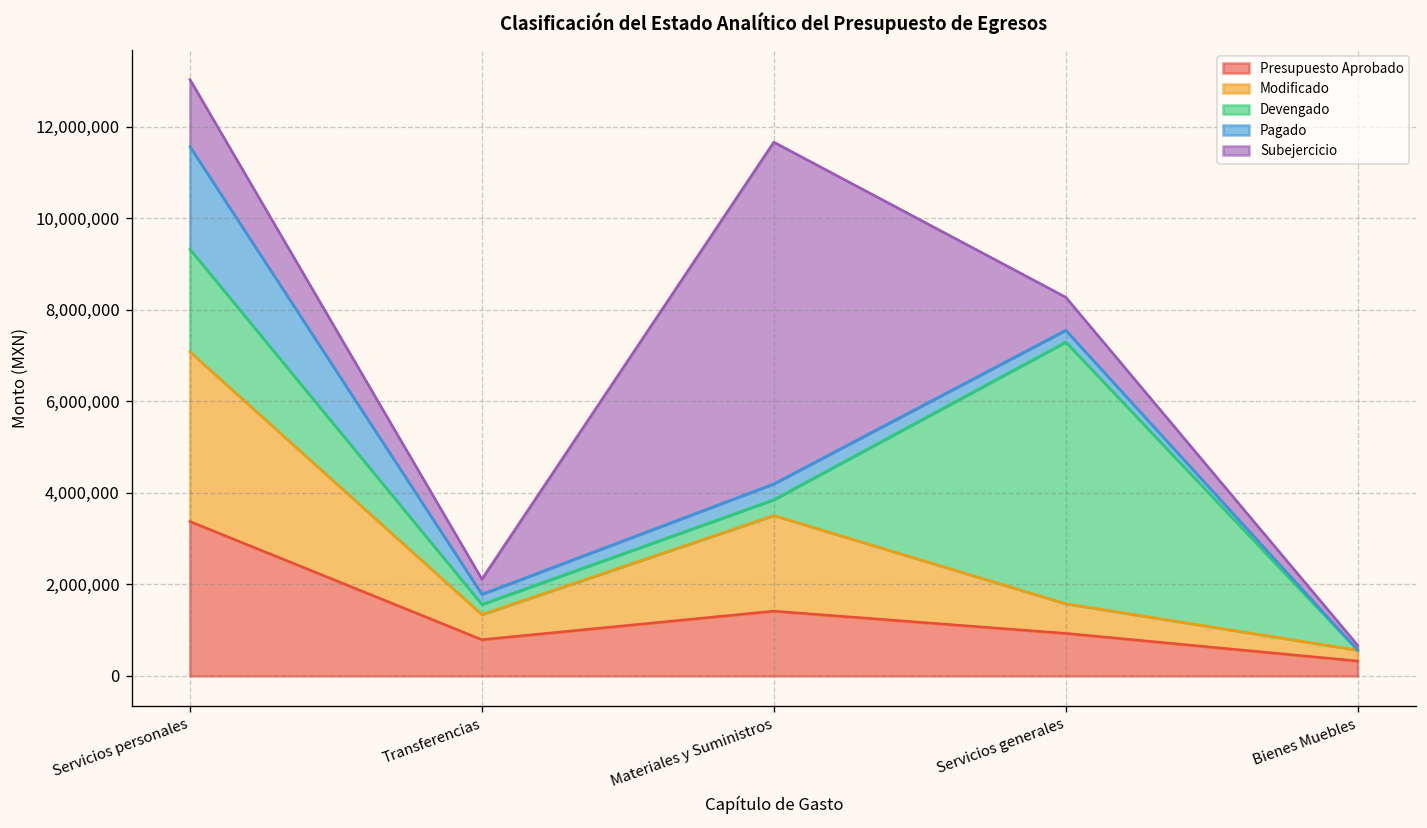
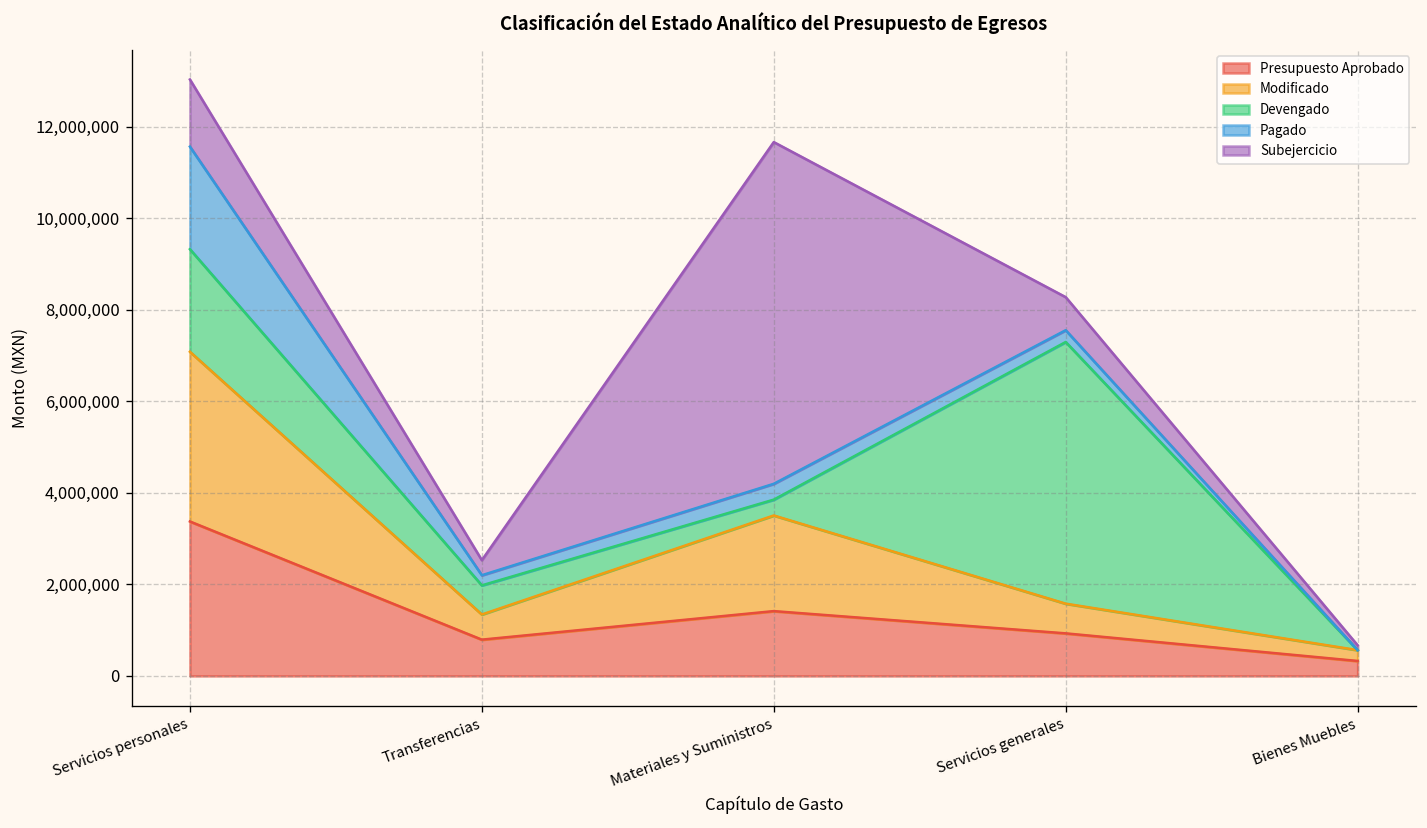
Devengado, Transferencias: 200,000 -> 600,000
